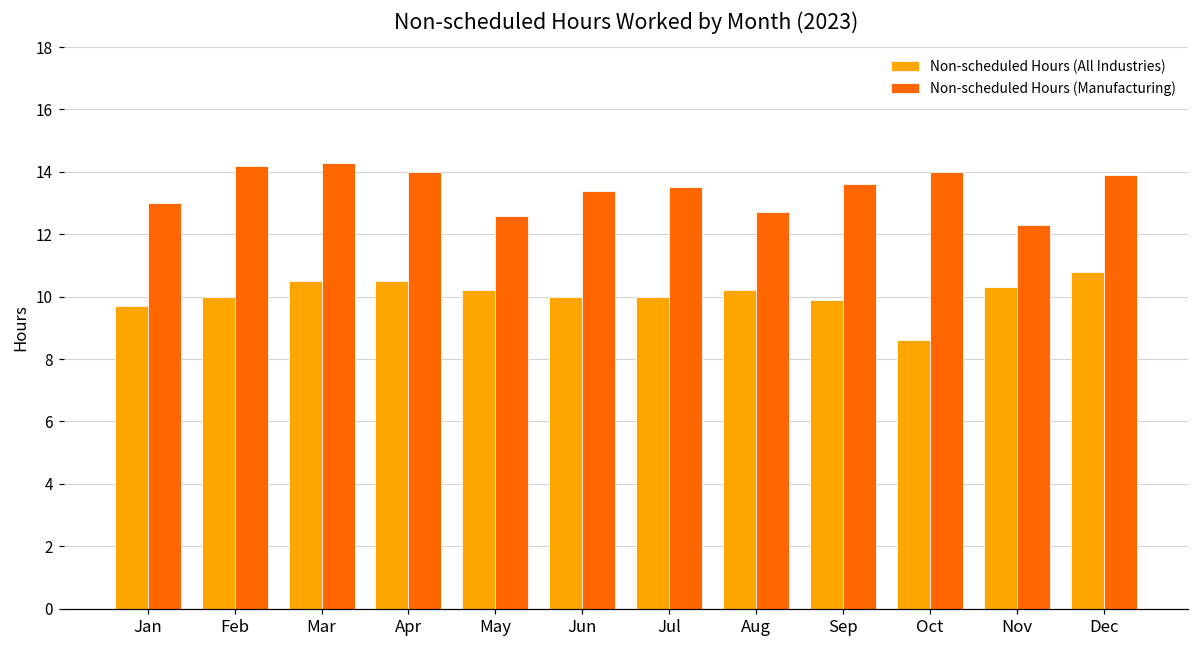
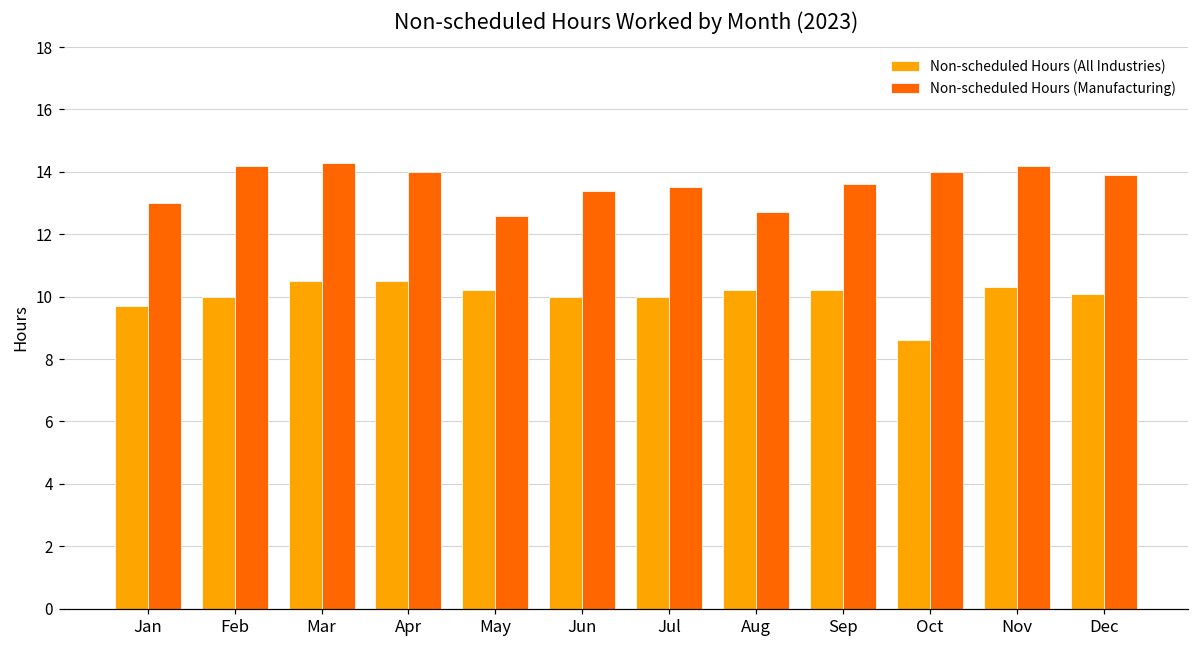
Non-scheduled Hours (All Industries), Sep: 9.9 -> 10.2
Non-scheduled Hours (Manufacturing), Nov: 12.3 -> 14.2
Non-scheduled Hours (All Industries), Dec: 10.8 -> 10.1
